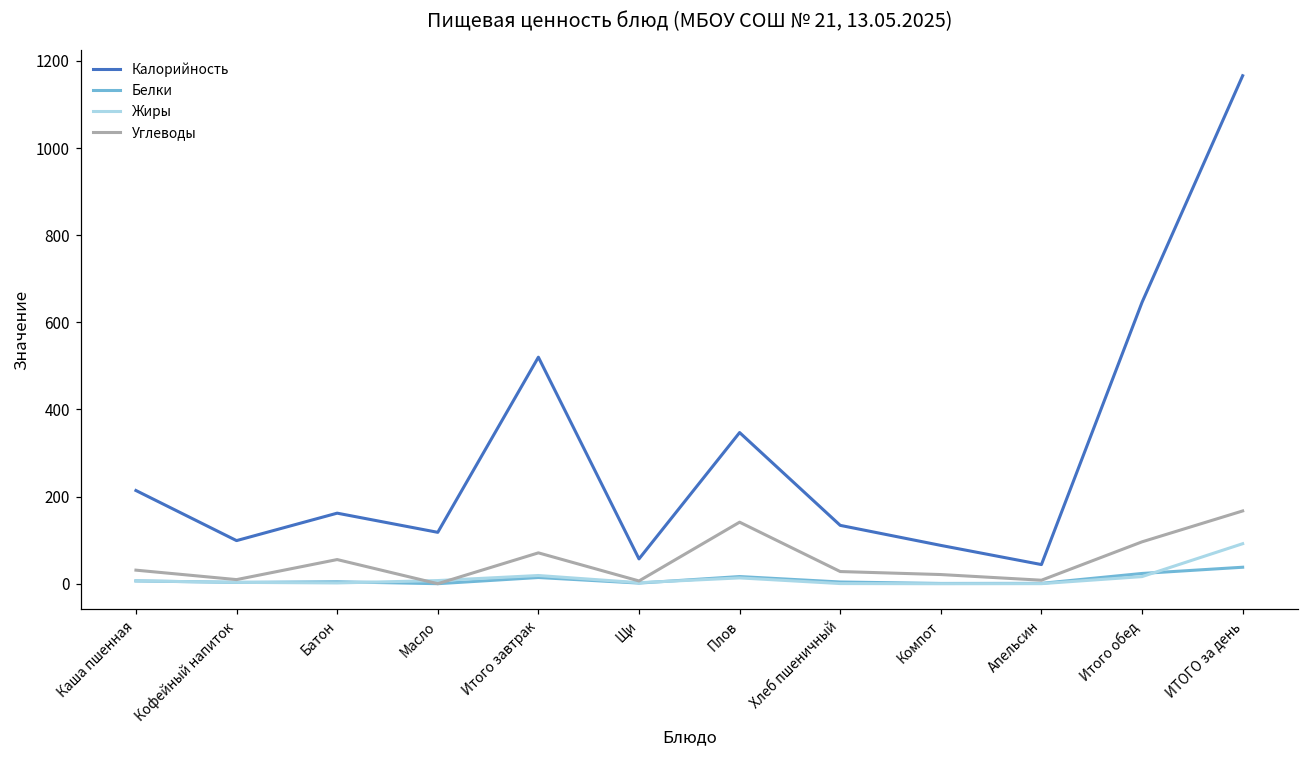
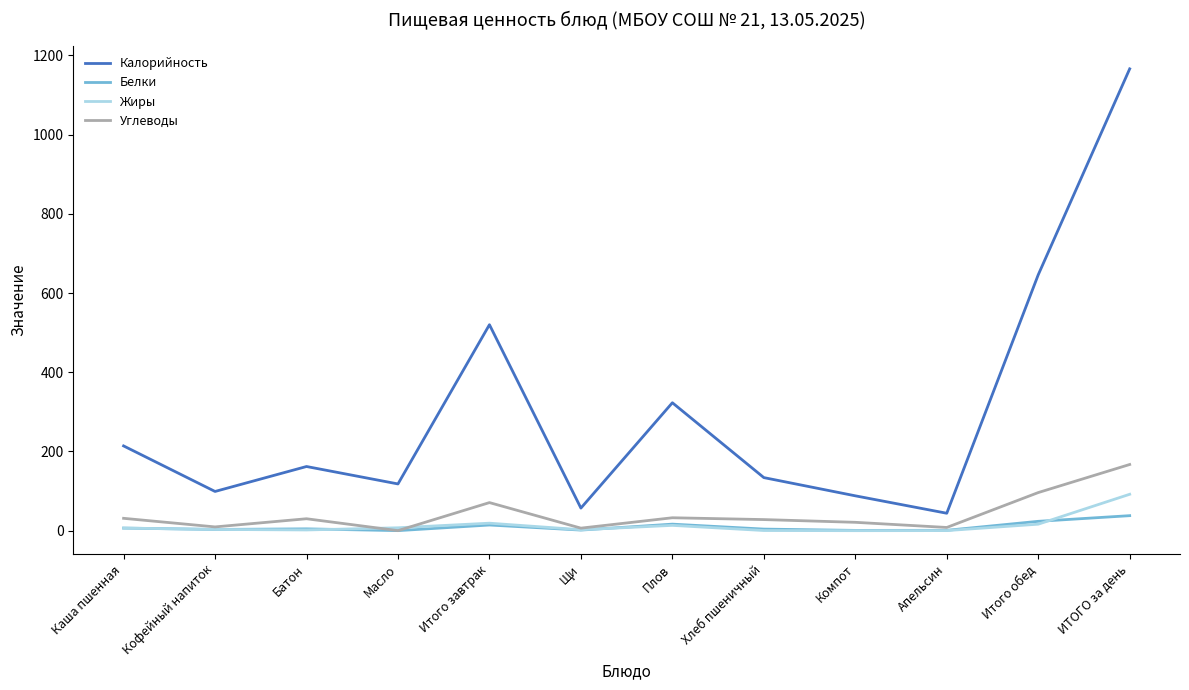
Углеводы, Батон: 60 -> 30
Калорийность, Плов: 350 -> 320
Углеводы, Плов: 140 -> 30
